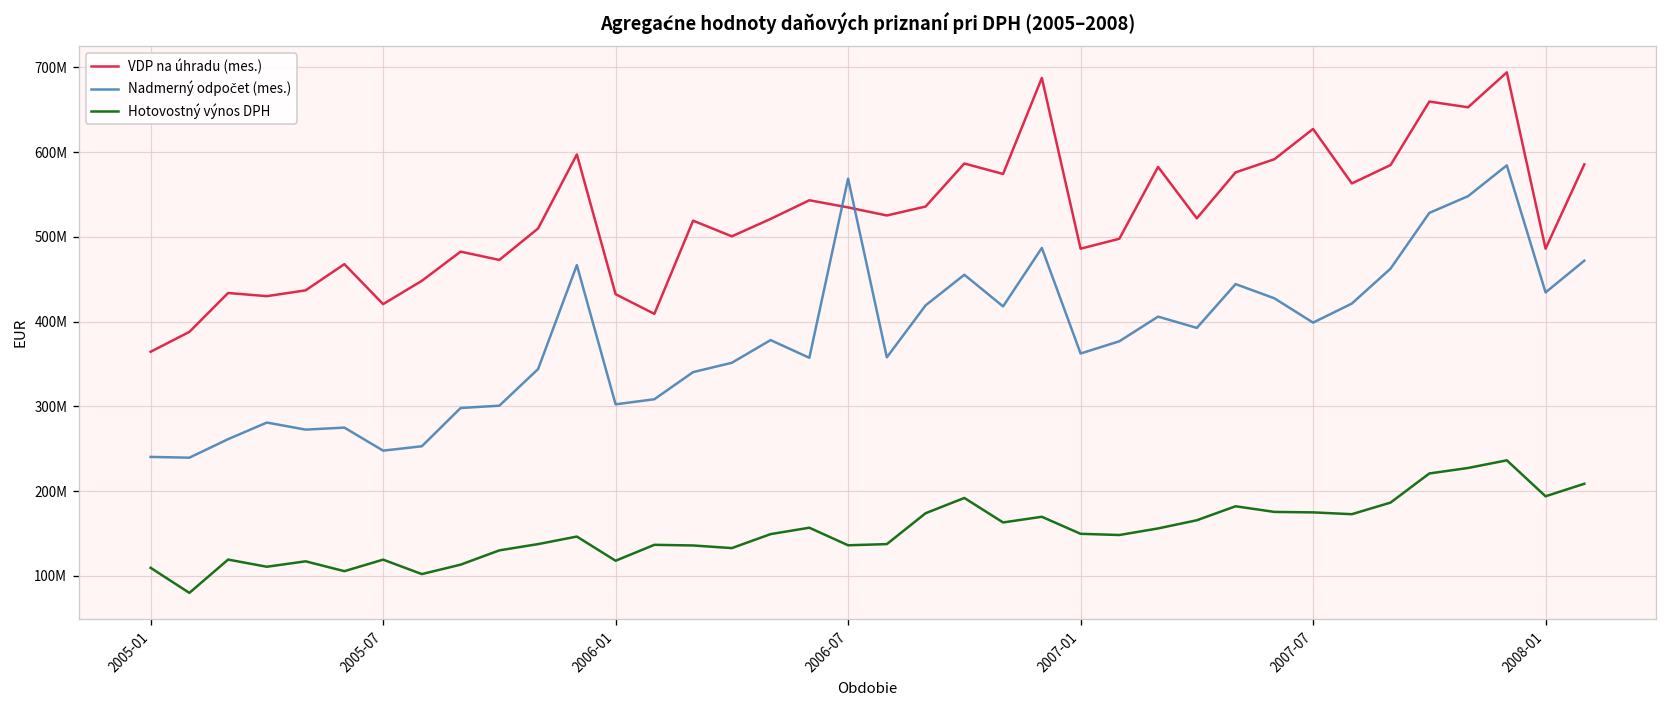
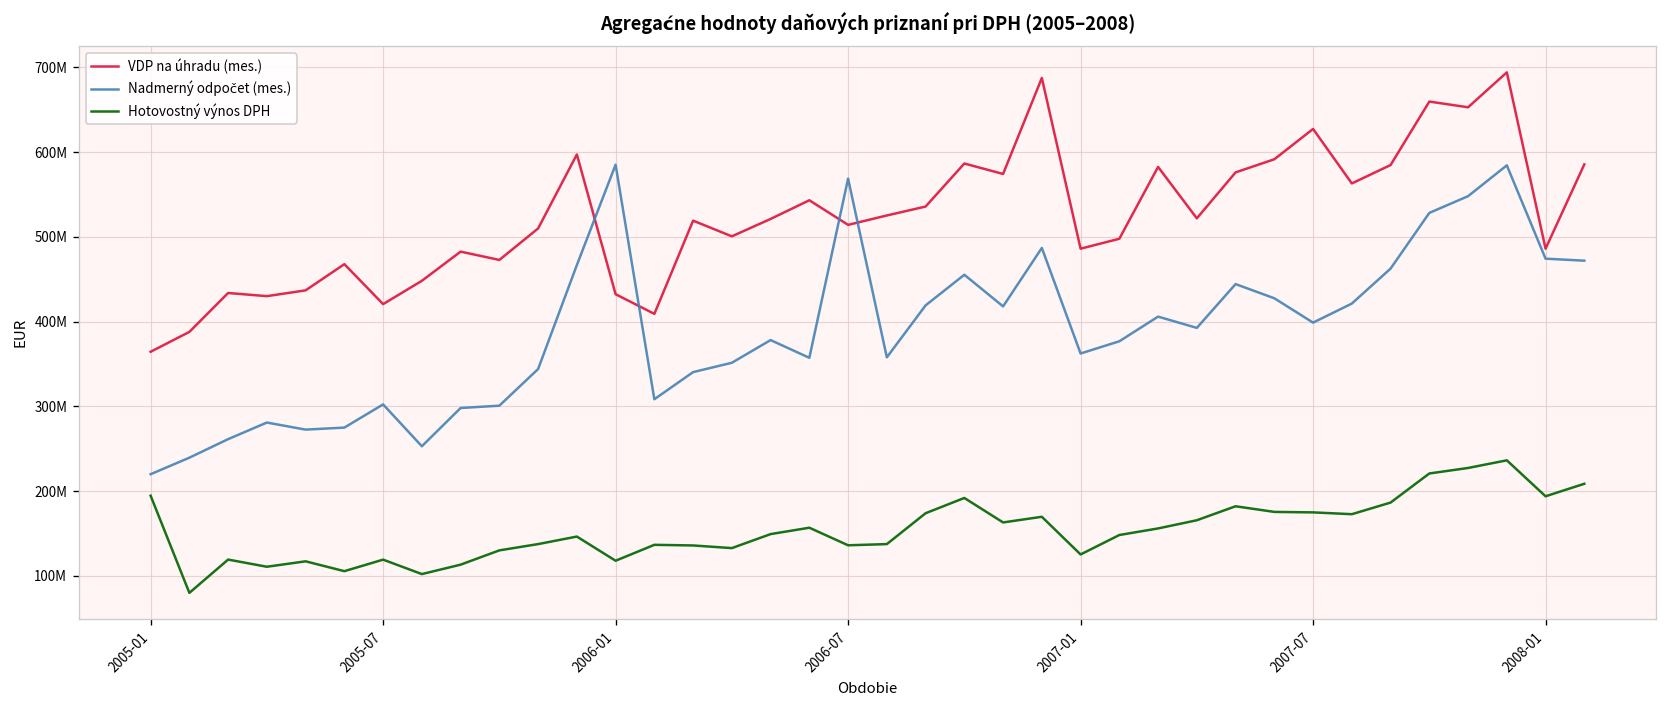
Nadmerný odpočet (mes.), 2005-01: 240000000 -> 220000000
Hotovostný výnos DPH, 2005-01: 110000000 -> 190000000
Nadmerný odpočet (mes.), 2005-07: 250000000 -> 300000000
Nadmerný odpočet (mes.), 2006-01: 300000000 -> 590000000
VDP na úhradu (mes.), 2006-07: 530000000 -> 510000000
Hotovostný výnos DPH, 2007-01: 150000000 -> 130000000
Nadmerný odpočet (mes.), 2008-01: 430000000 -> 470000000
